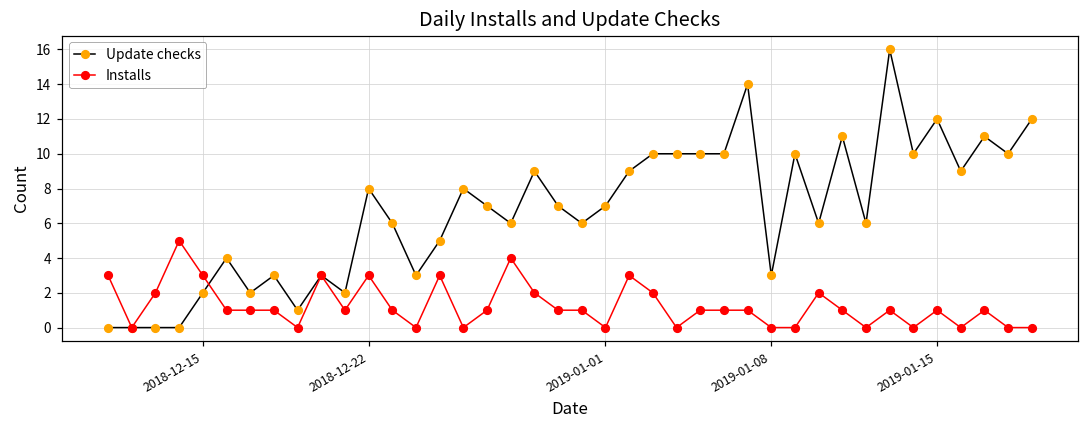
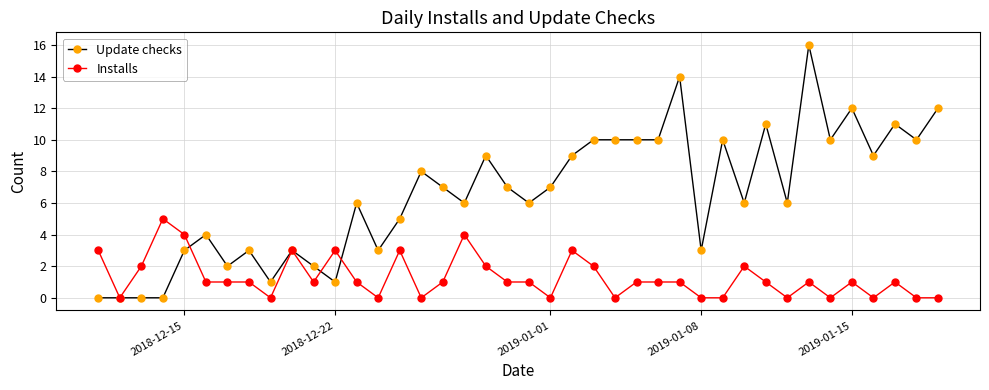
Update checks, 2018-12-15: 2 -> 3
Installs, 2018-12-15: 3 -> 4
Update checks, 2018-12-22: 8 -> 1
